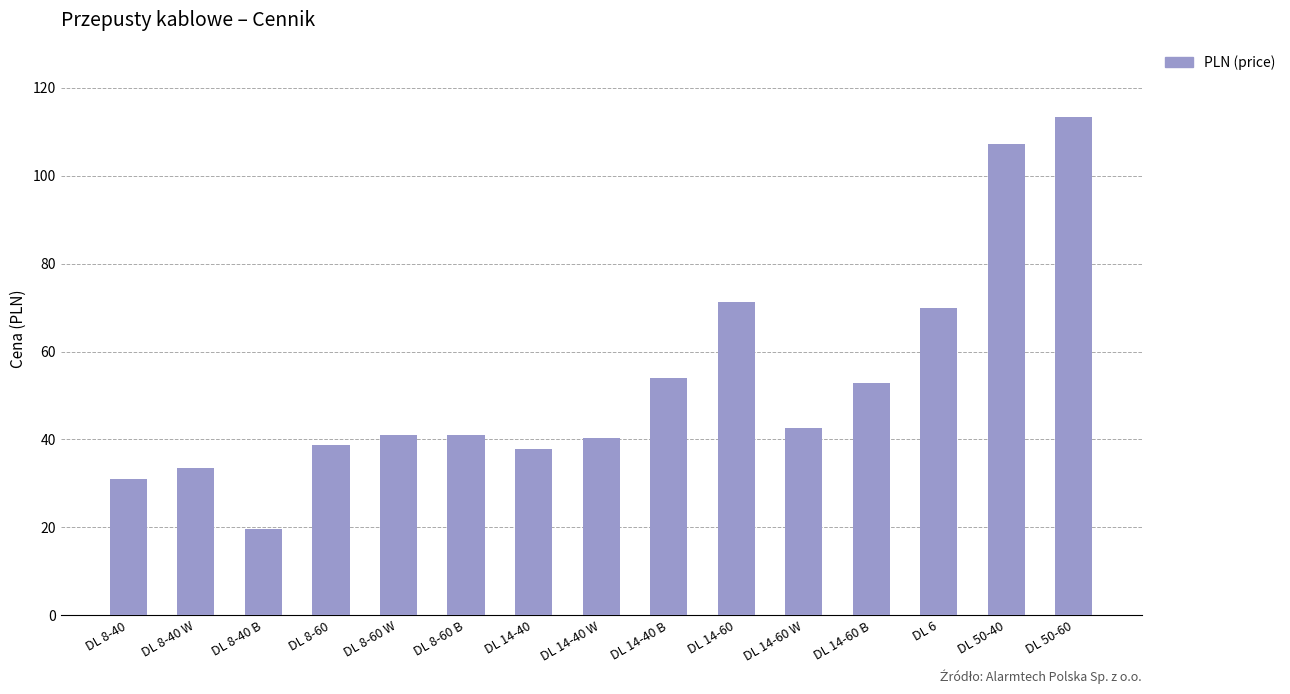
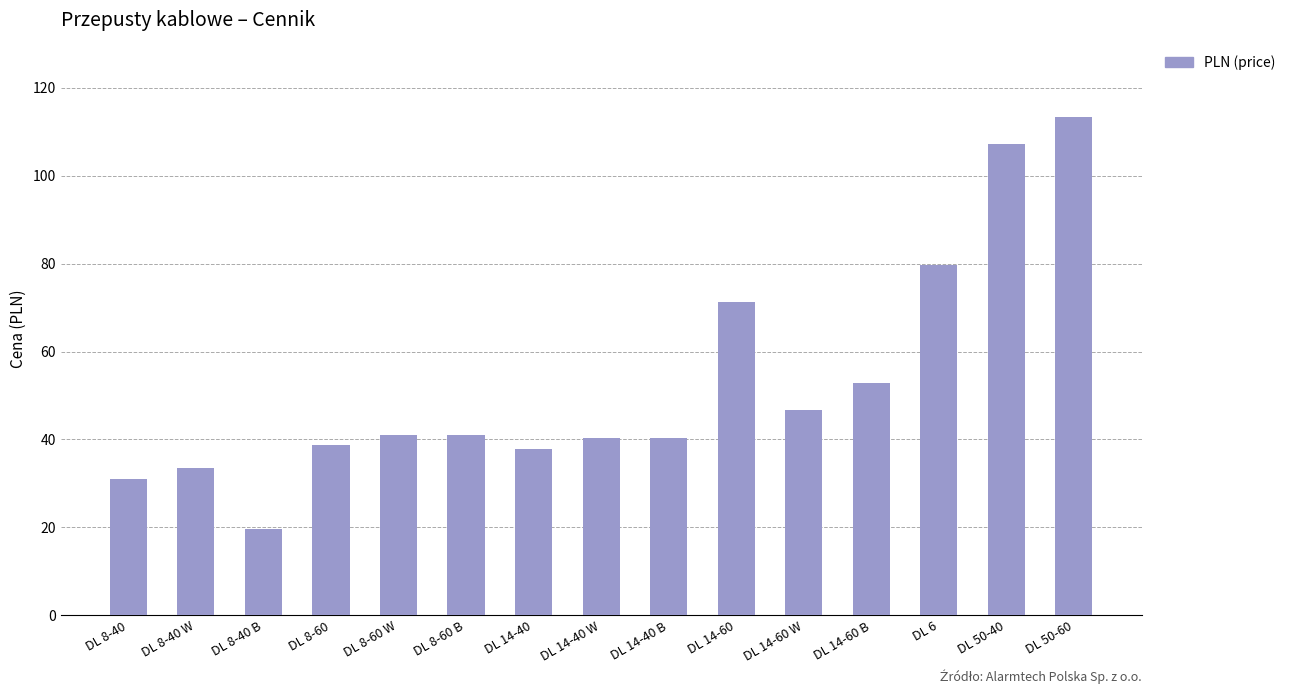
DL 14-40 B: 54 -> 40
DL 14-60 W: 43 -> 47
DL 6: 70 -> 80
